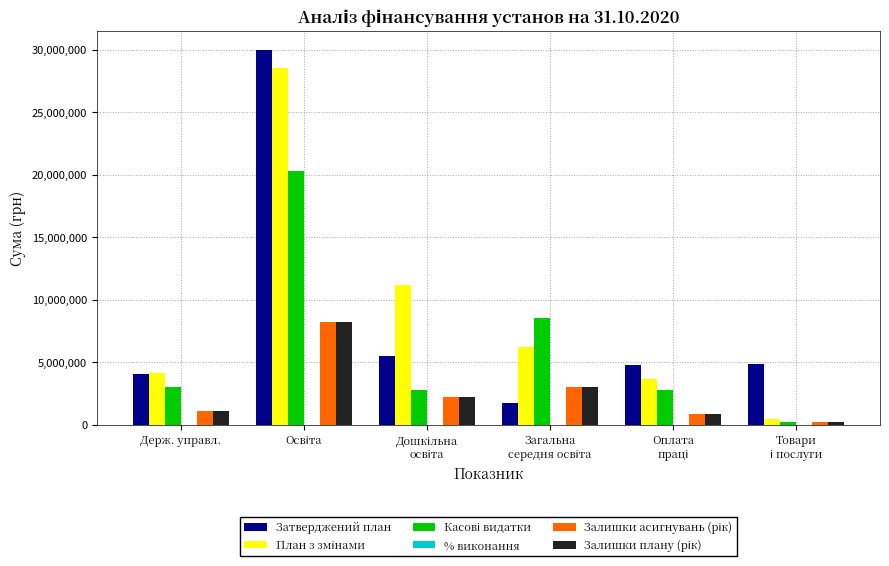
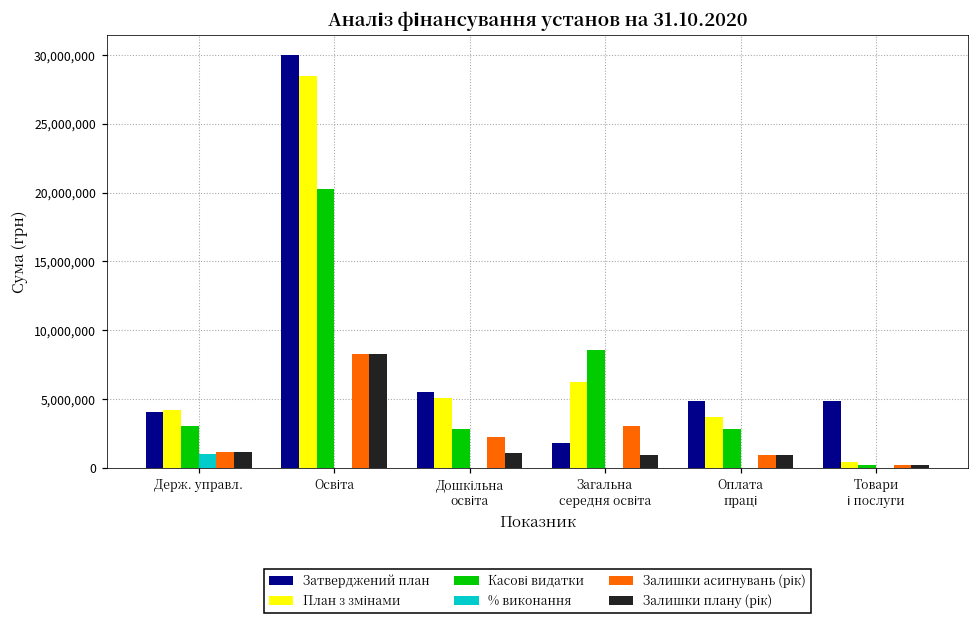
% виконання, Держ. управл.: 0 -> 1,000,000
План з змінами, Дошкільна освіта: 11,100,000 -> 5,000,000
Залишки плану (рік), Дошкільна освіта: 2,200,000 -> 1,100,000
Залишки плану (рік), Загальна середня освіта: 3,000,000 -> 900,000
